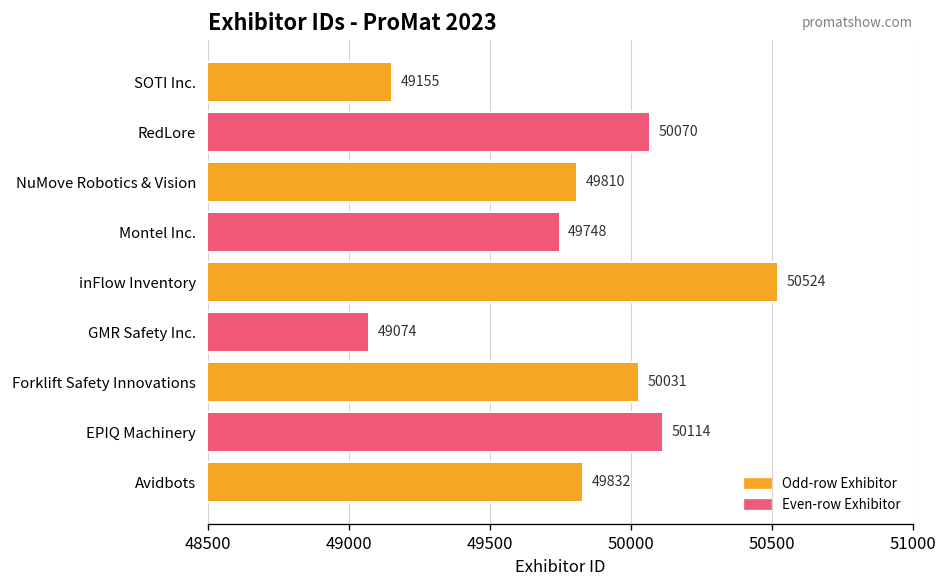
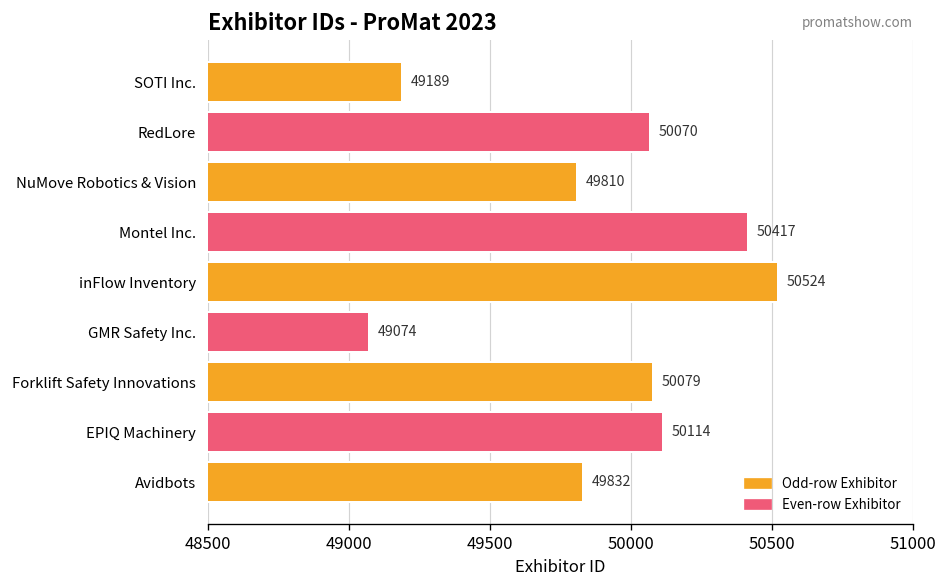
SOTI Inc.: 49155 -> 49189
Montel Inc.: 49748 -> 50417
Forklift Safety Innovations: 50031 -> 50079
